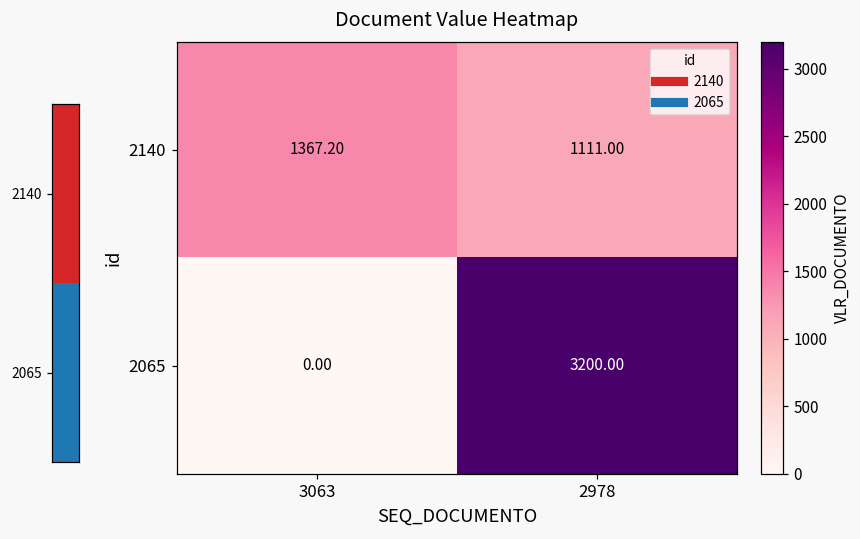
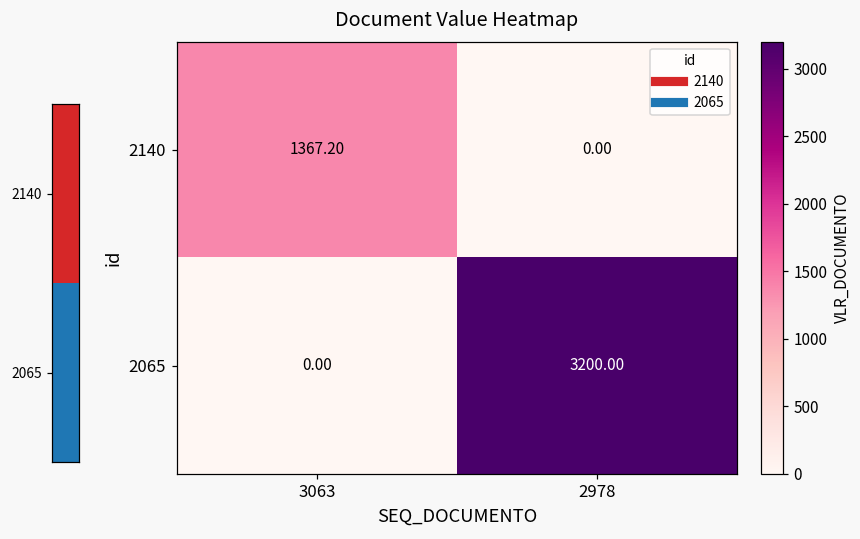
Document Value Heatmap, 2140, 2978: 1111.00 -> 0.00
